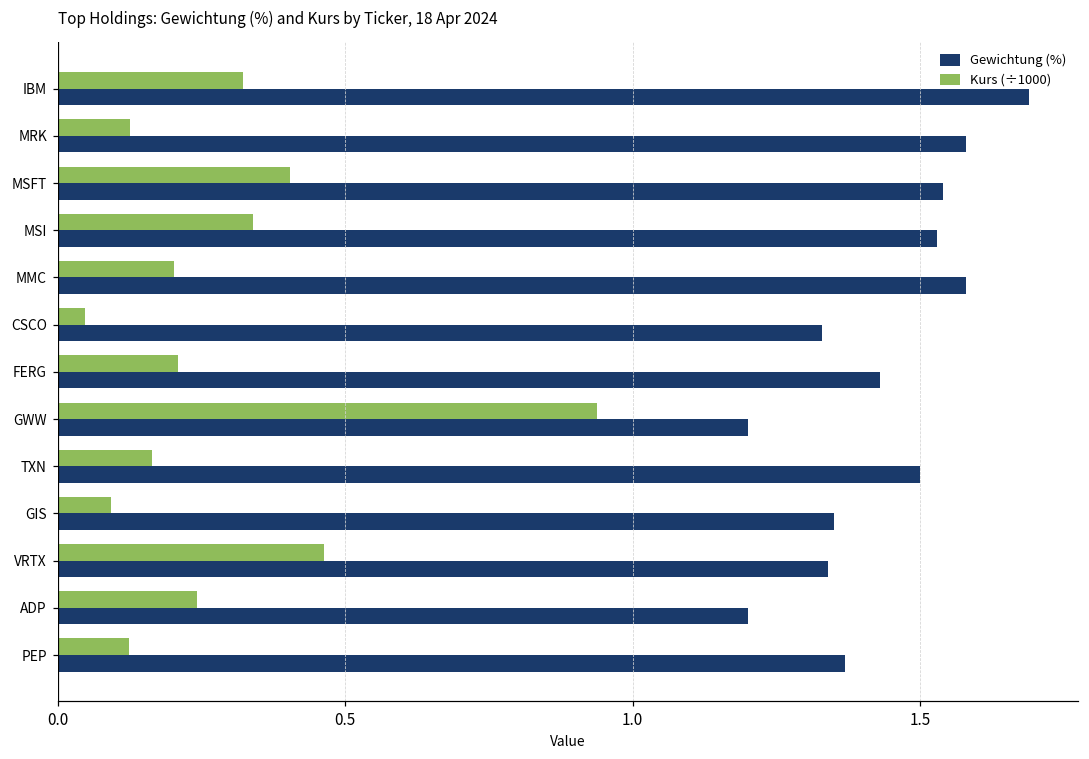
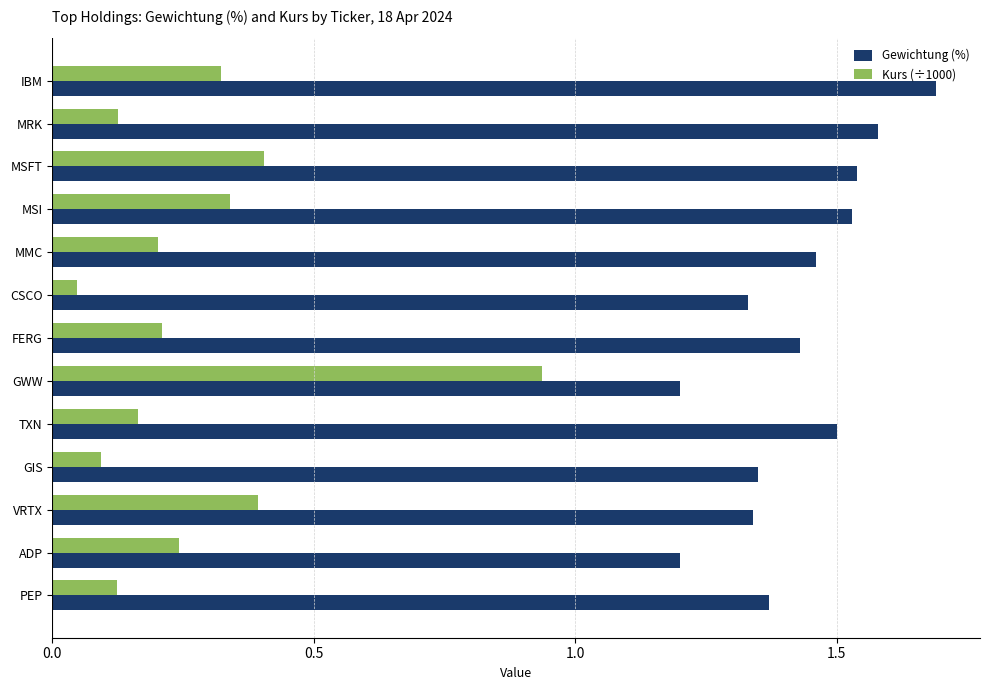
Gewichtung (%), MMC: 1.58 -> 1.46
Kurs (÷1000), VRTX: 0.46 -> 0.39
